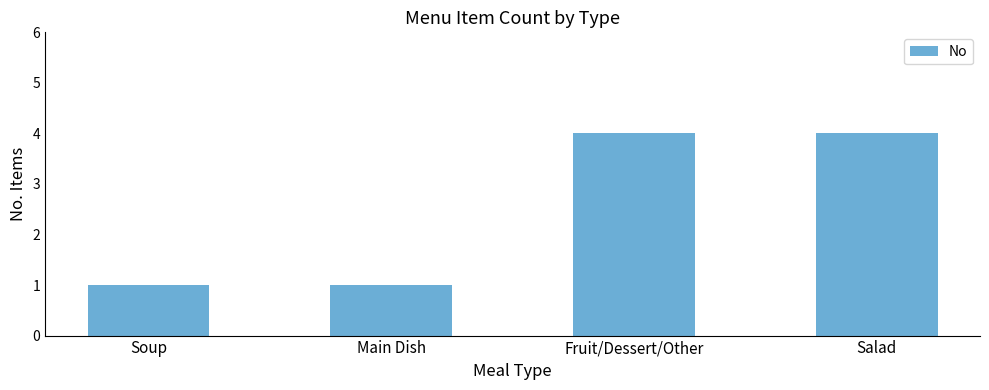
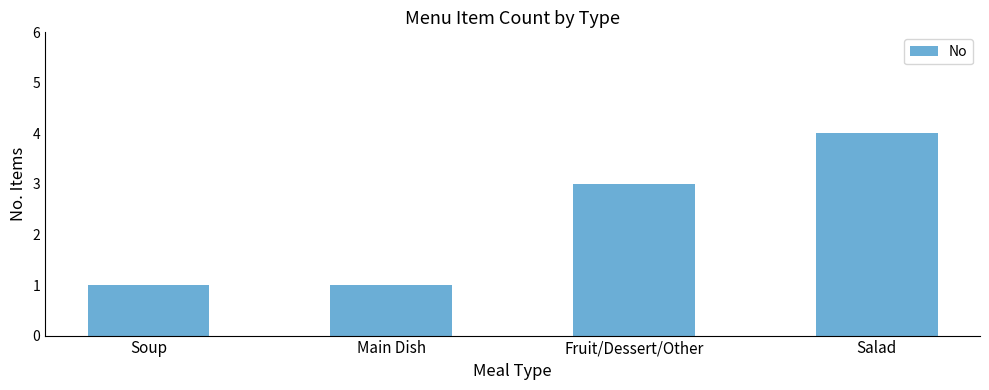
Fruit/Dessert/Other: 4 -> 3
